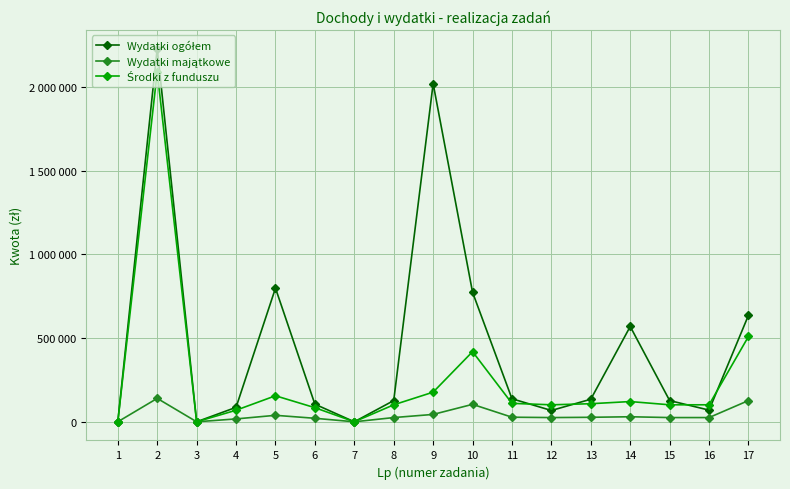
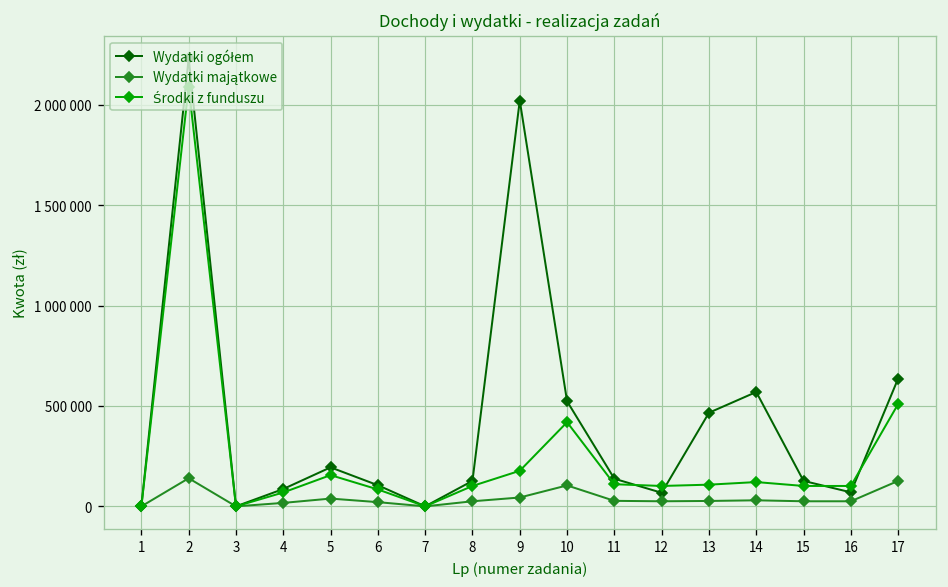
Wydatki ogółem, 5: 800000 -> 190000
Wydatki ogółem, 10: 770000 -> 520000
Wydatki ogółem, 13: 130000 -> 470000
